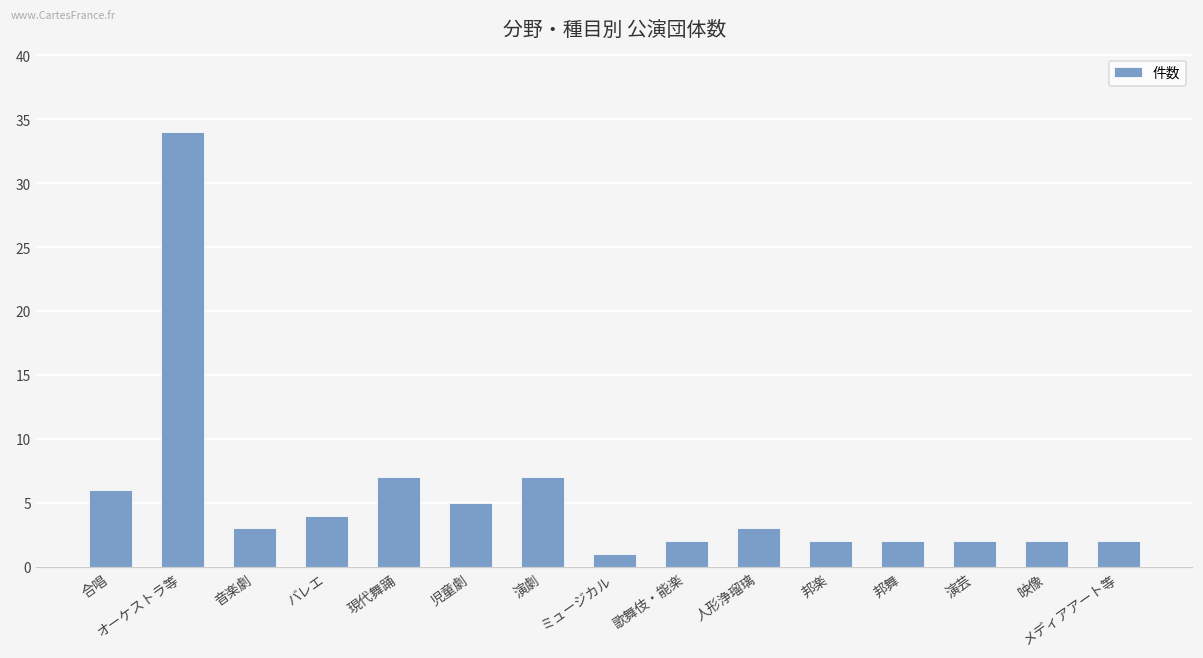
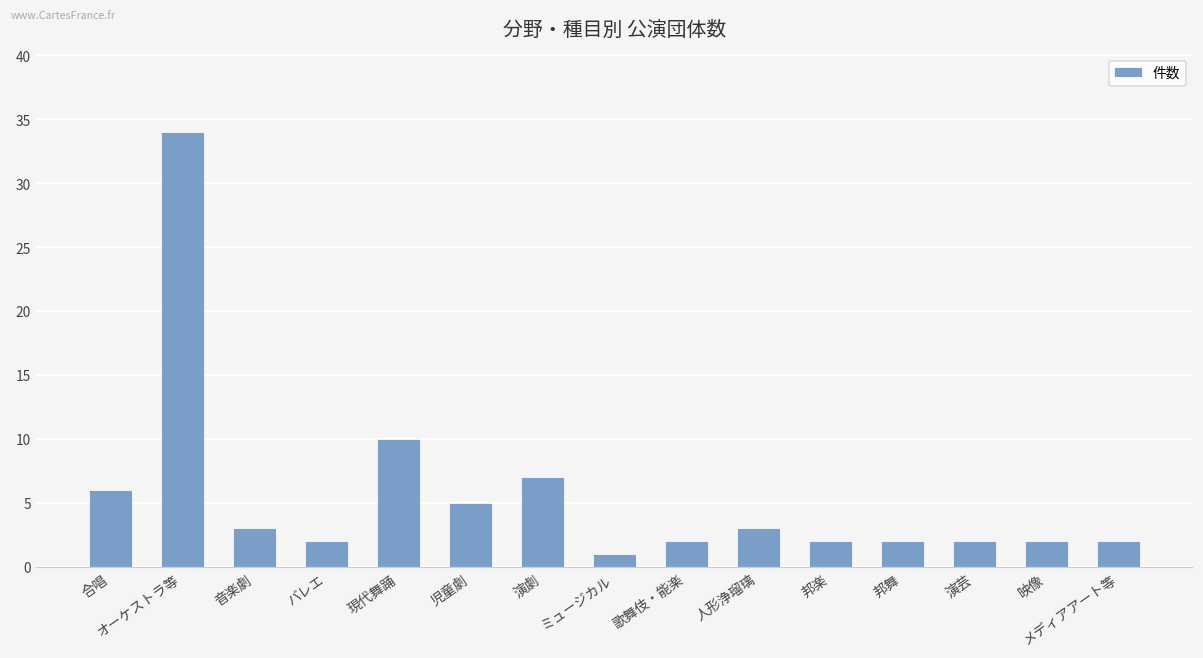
バレエ: 4 -> 2
現代舞踊: 7 -> 10
